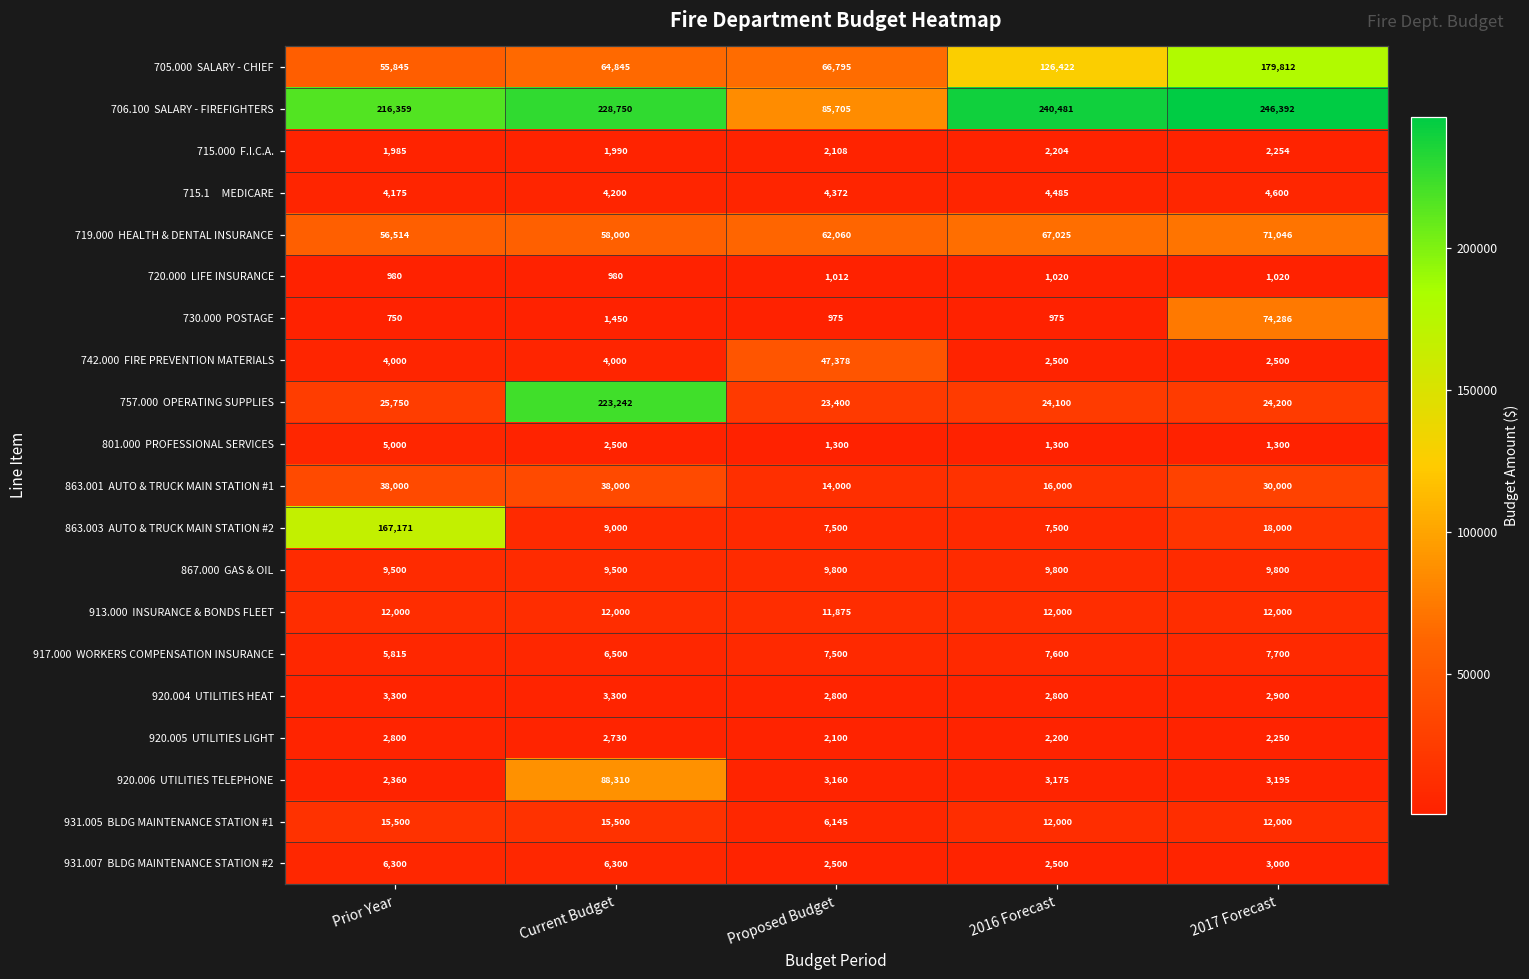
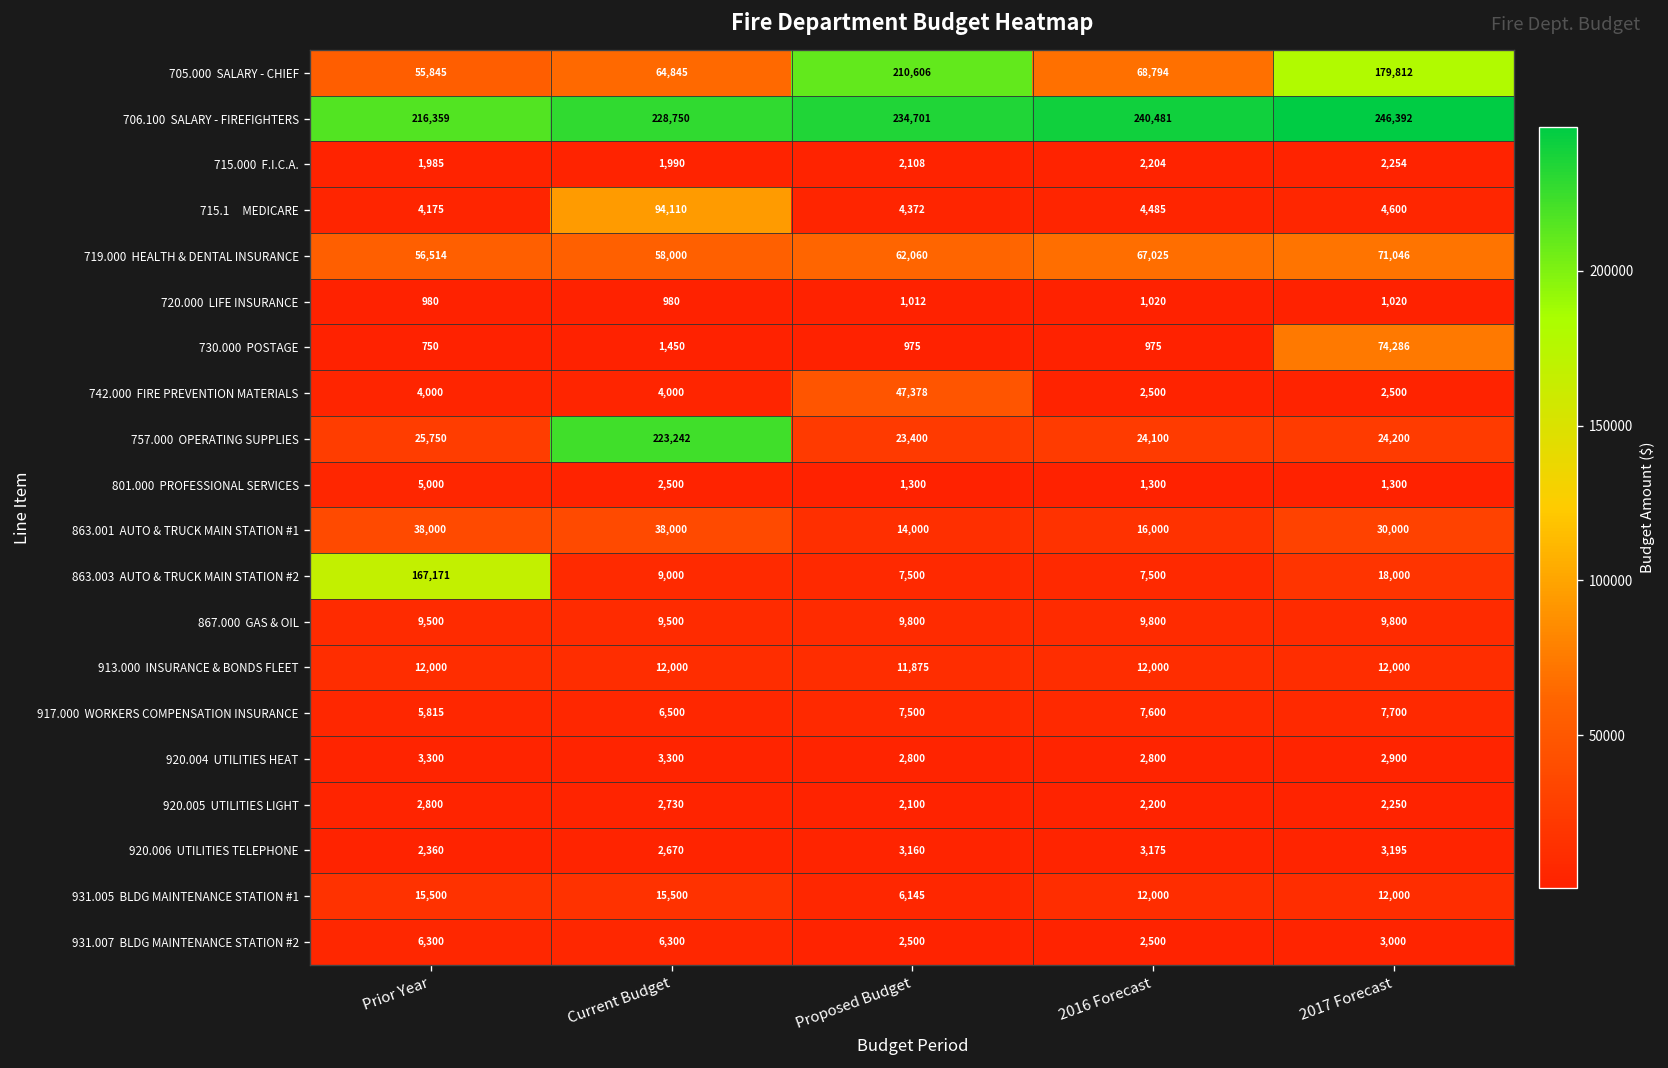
705.000 SALARY - CHIEF, Proposed Budget: 66,795 -> 210,606
705.000 SALARY - CHIEF, 2016 Forecast: 126,422 -> 68,794
706.100 SALARY - FIREFIGHTERS, Proposed Budget: 85,705 -> 234,701
715.1 MEDICARE, Current Budget: 4,200 -> 94,110
920.006 UTILITIES TELEPHONE, Current Budget: 88,310 -> 2,670
